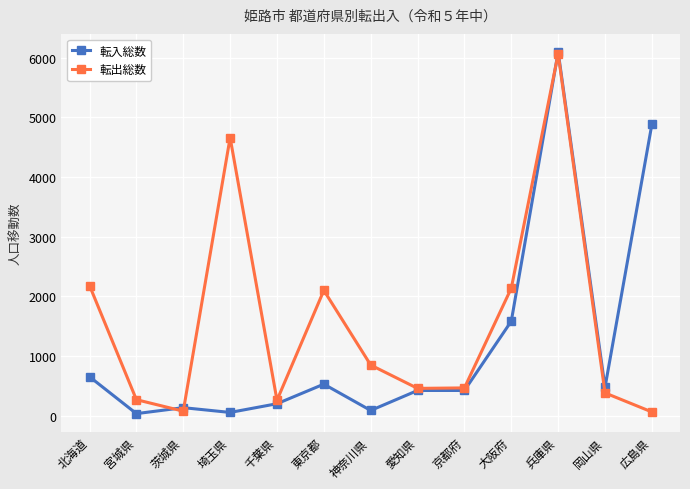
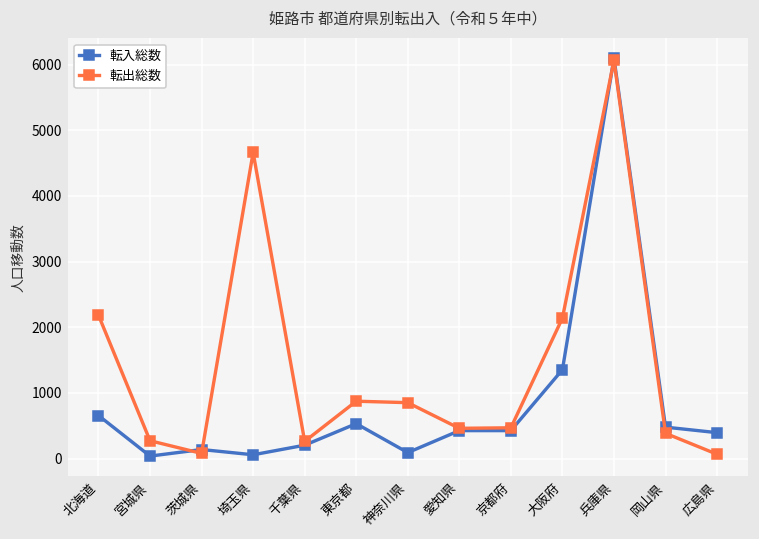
転出総数, 東京都: 2100 -> 900
転入総数, 大阪府: 1600 -> 1400
転入総数, 広島県: 4900 -> 400
